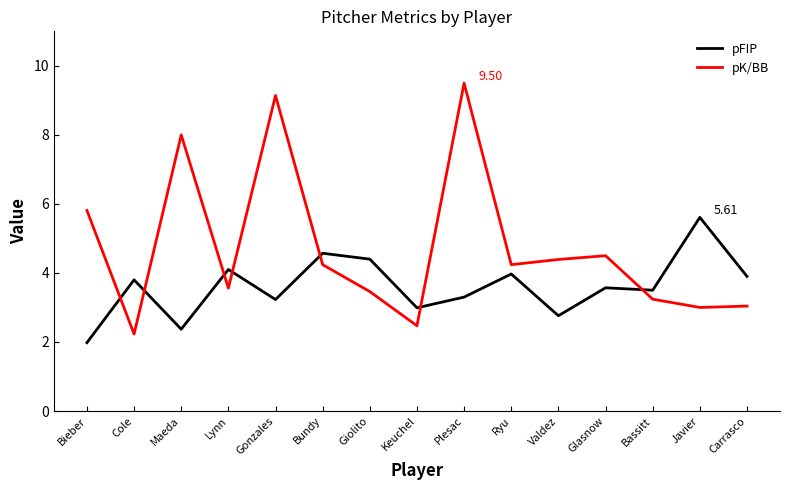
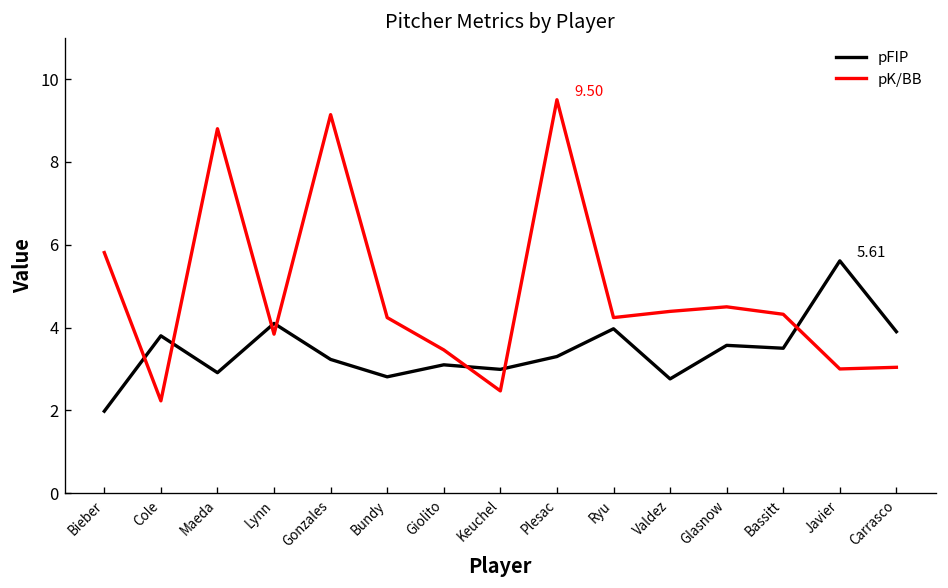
pFIP, Maeda: 2.4 -> 2.9
pK/BB, Maeda: 8.0 -> 8.8
pK/BB, Lynn: 3.6 -> 3.8
pFIP, Bundy: 4.6 -> 2.8
pFIP, Giolito: 4.4 -> 3.1
pK/BB, Bassitt: 3.2 -> 4.3
